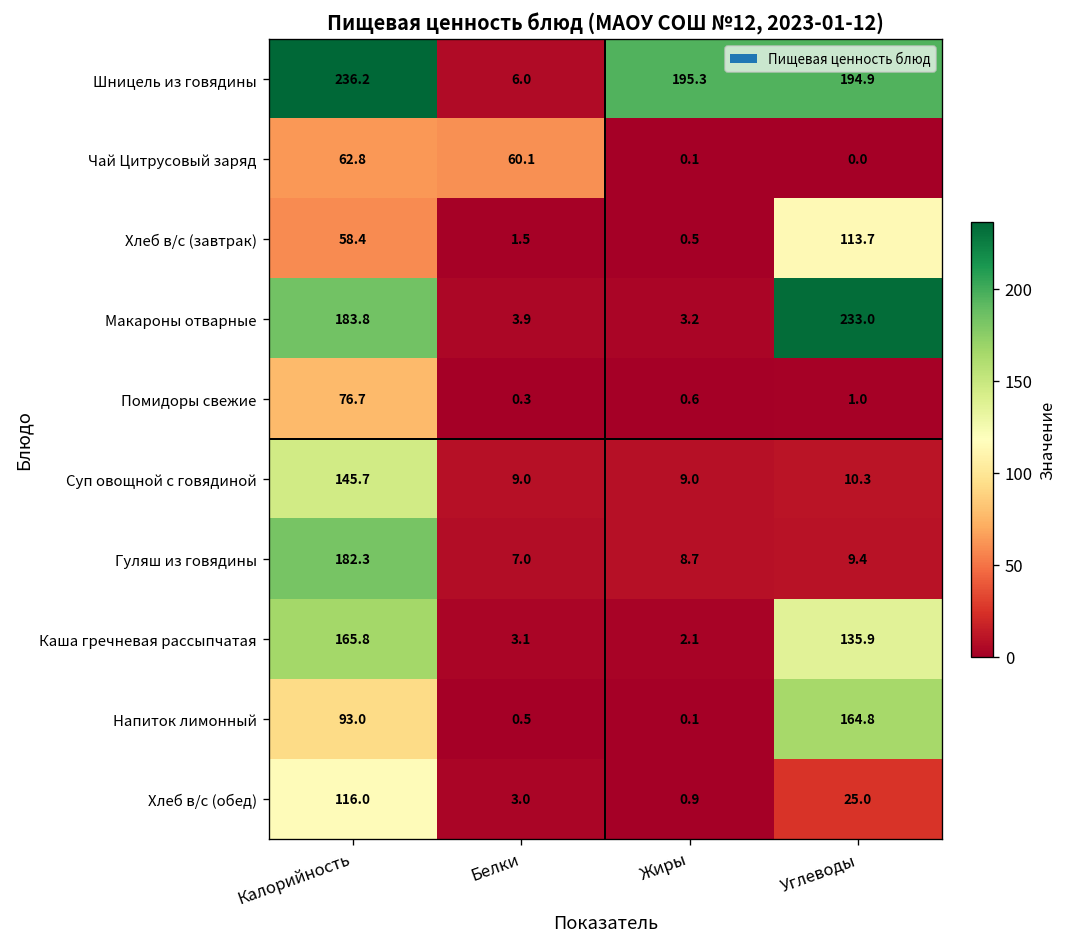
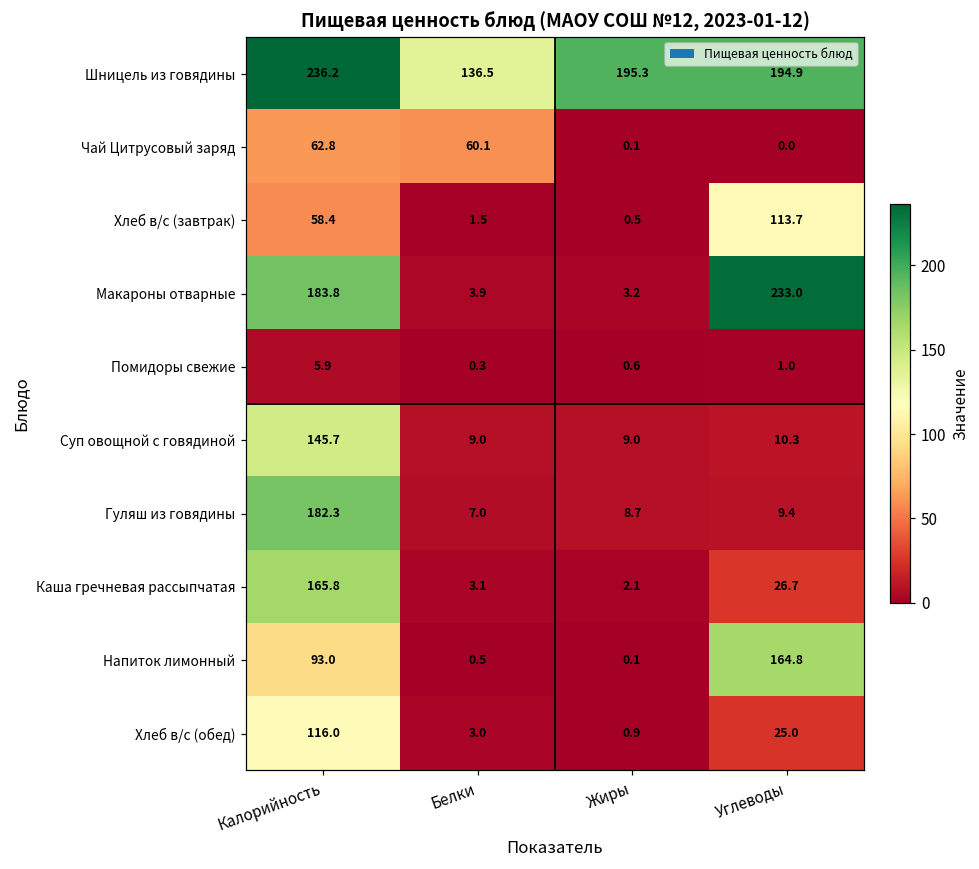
Шницель из говядины, Белки: 6.0 -> 136.5
Помидоры свежие, Калорийность: 76.7 -> 5.9
Каша гречневая рассыпчатая, Углеводы: 135.9 -> 26.7
